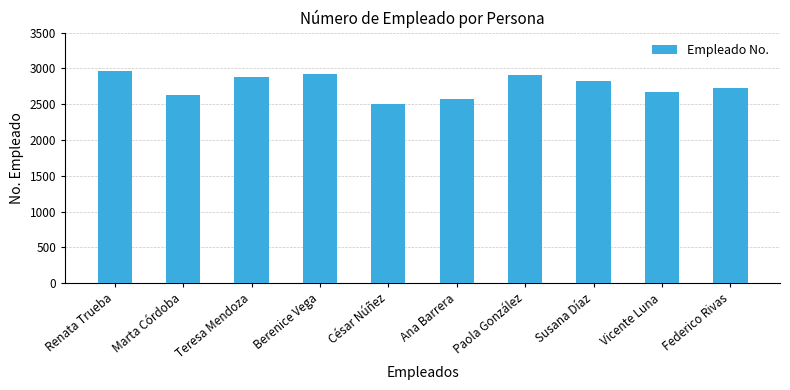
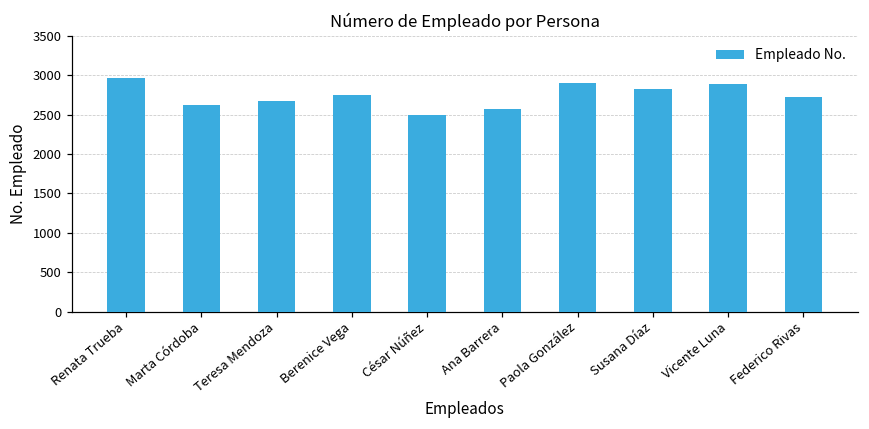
Teresa Mendoza: 2900 -> 2700
Berenice Vega: 2900 -> 2800
Vicente Luna: 2700 -> 2900
